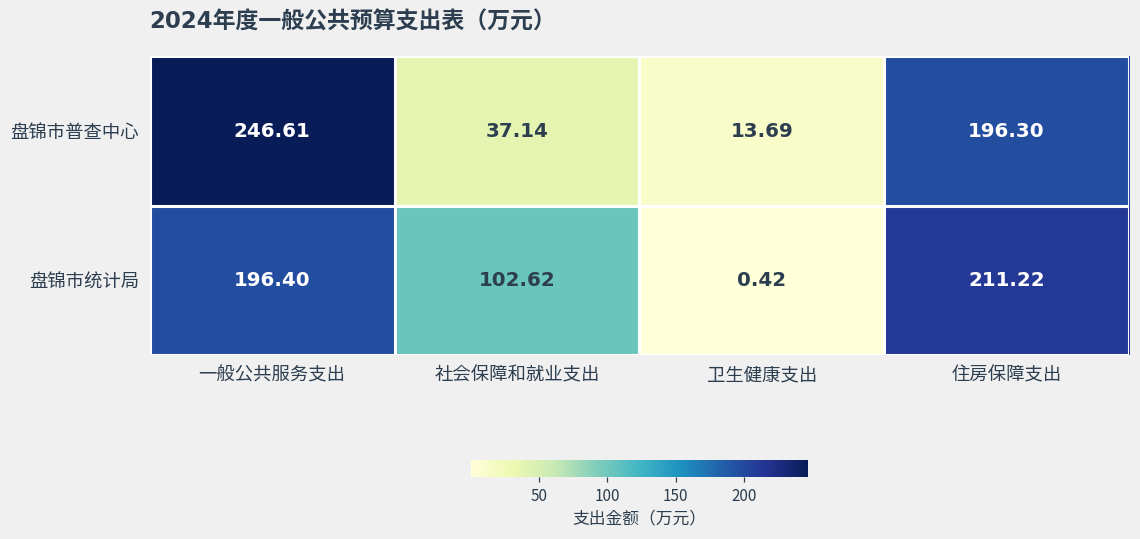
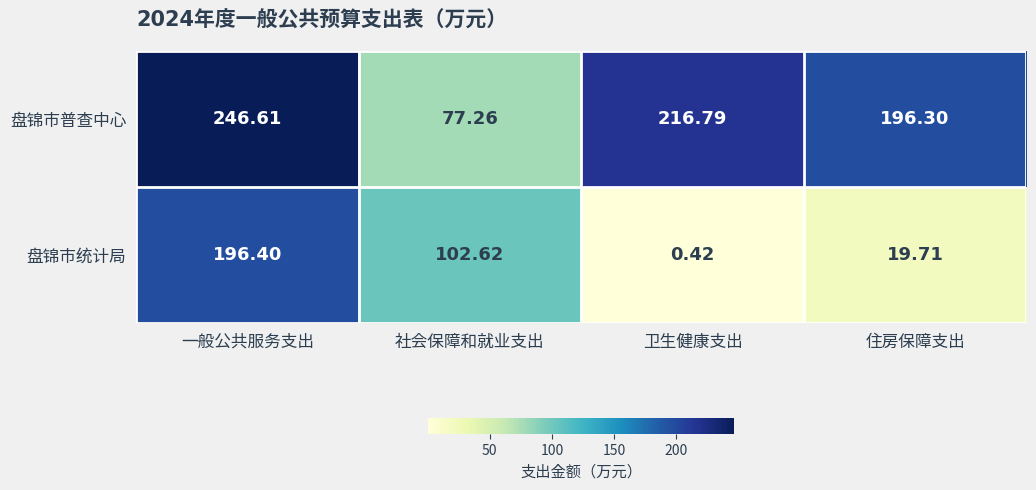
盘锦市普查中心, 社会保障和就业支出: 37.14 -> 77.26
盘锦市普查中心, 卫生健康支出: 13.69 -> 216.79
盘锦市统计局, 住房保障支出: 211.22 -> 19.71
